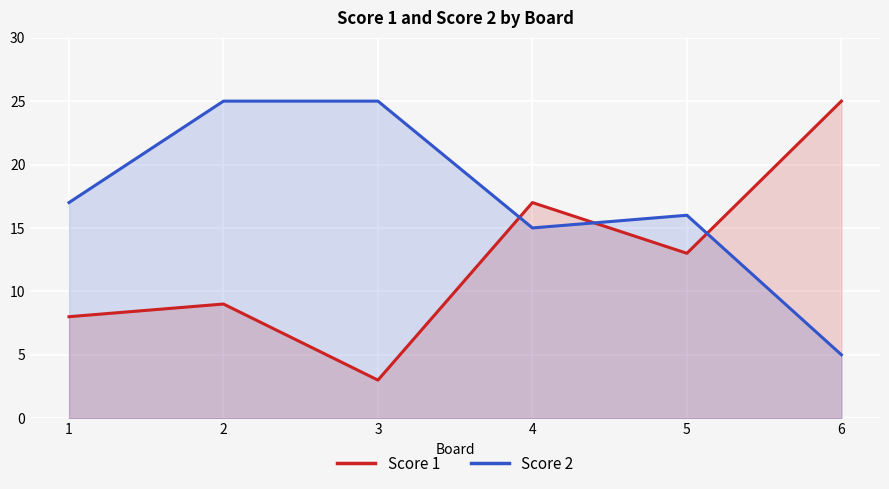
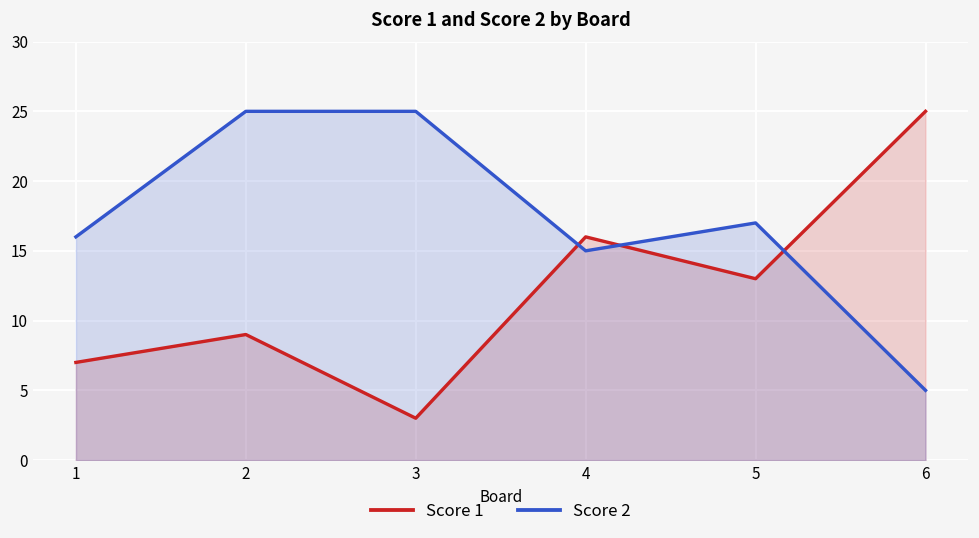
Score 1, 1: 8 -> 7
Score 2, 1: 17 -> 16
Score 1, 4: 17 -> 16
Score 2, 5: 16 -> 17
